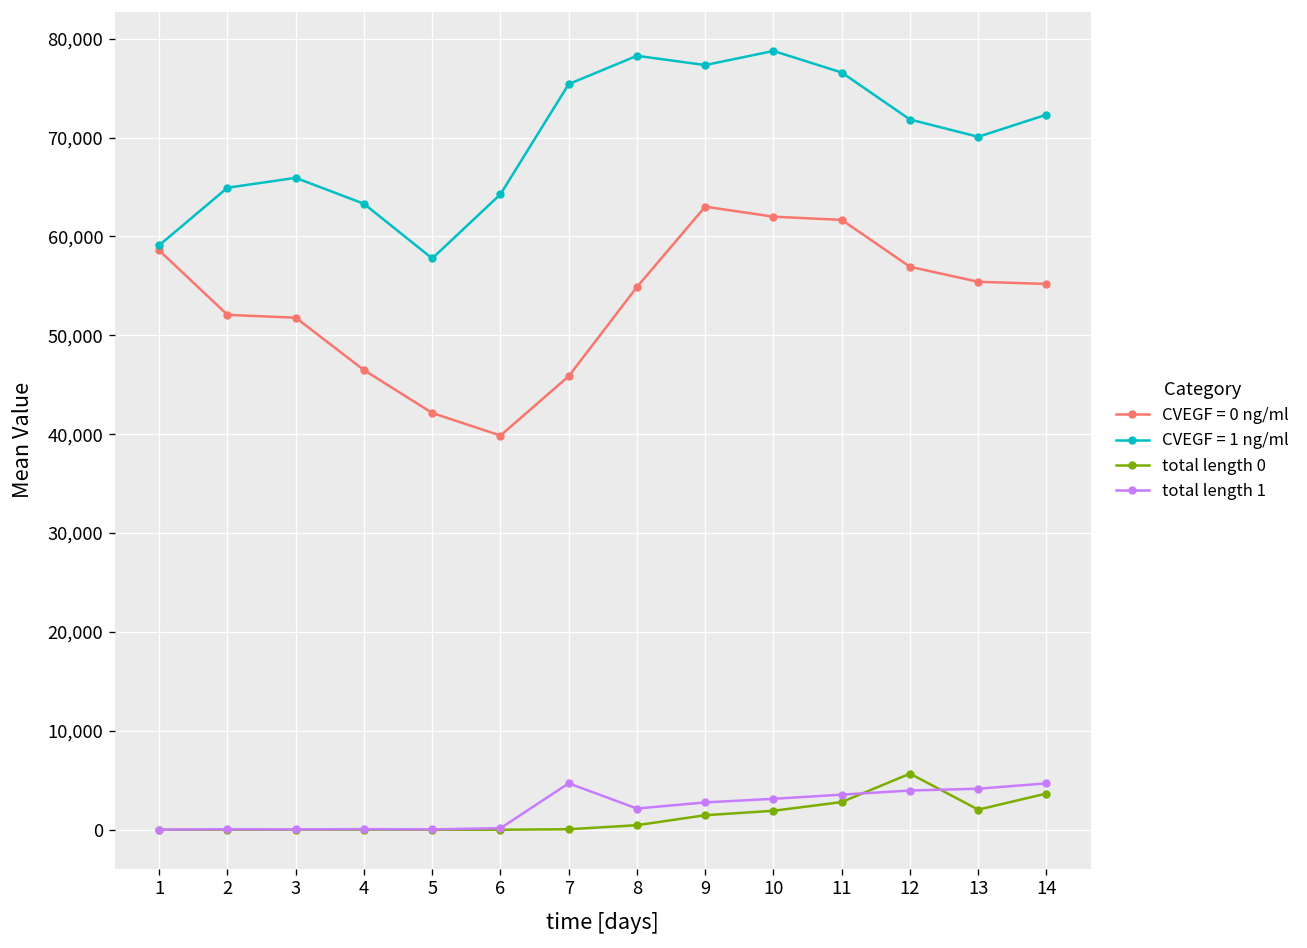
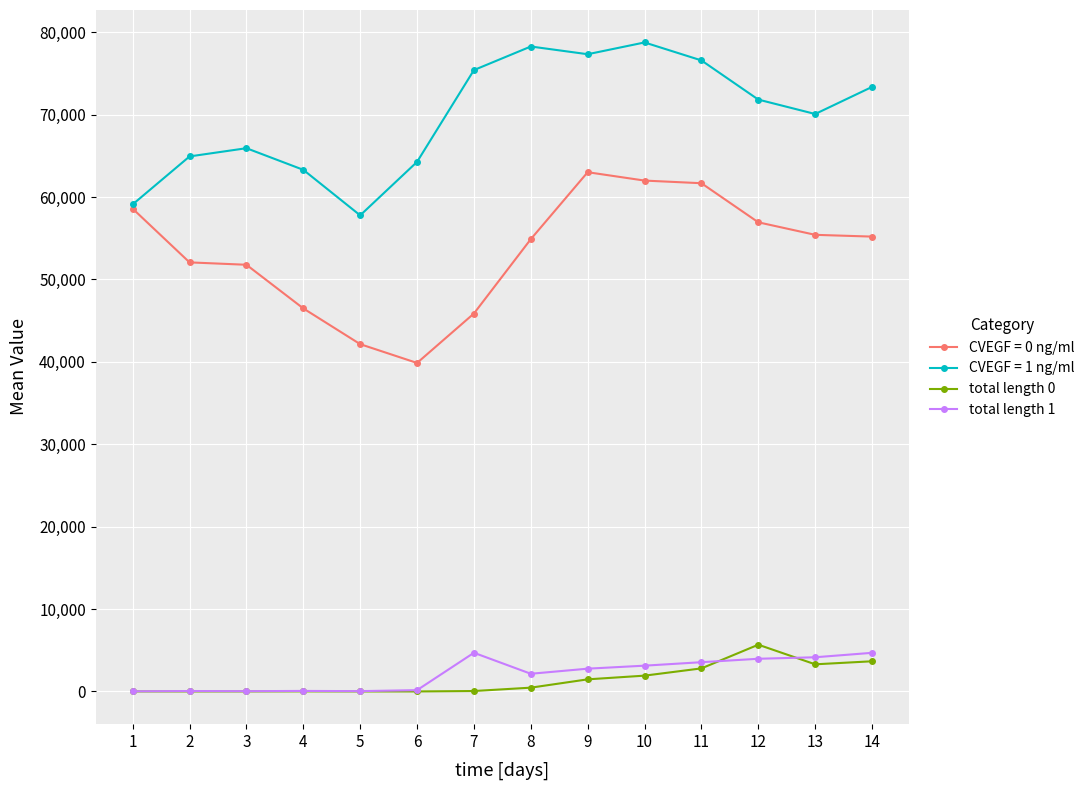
total length 0, 13: 2,000 -> 3,000
CVEGF = 1 ng/ml, 14: 72,000 -> 73,000
